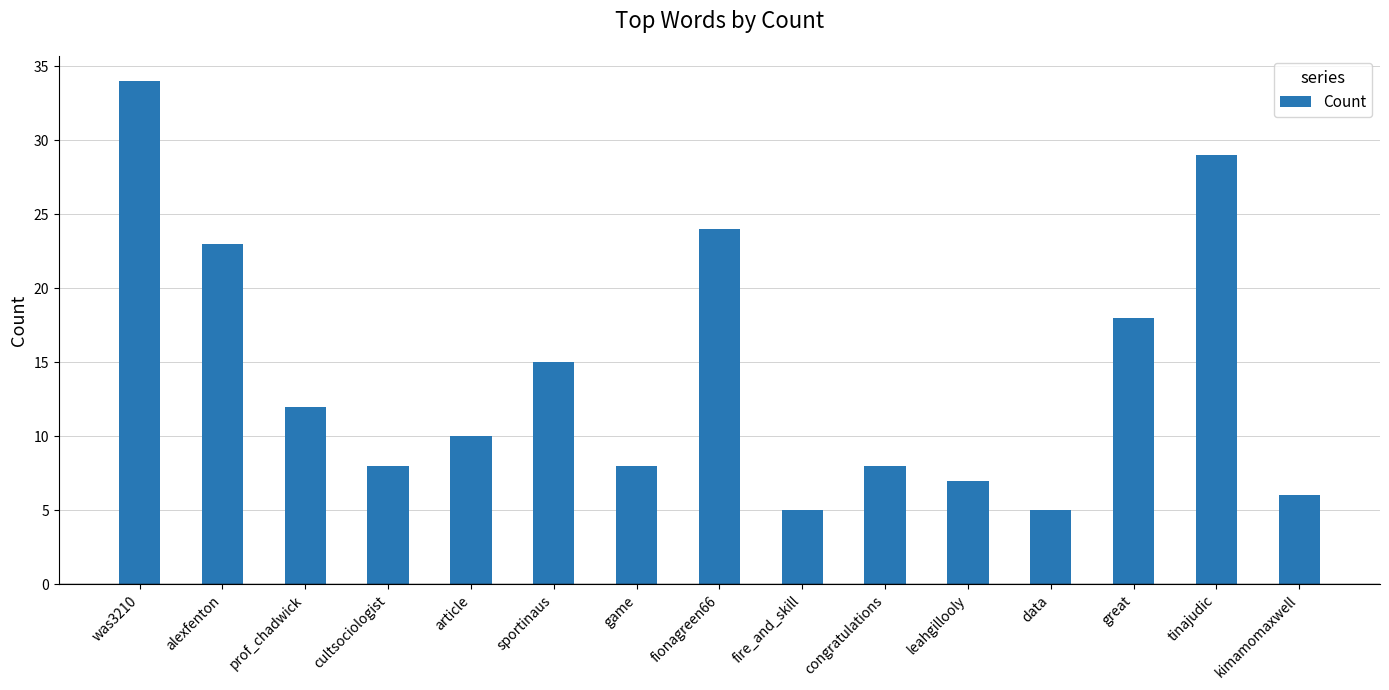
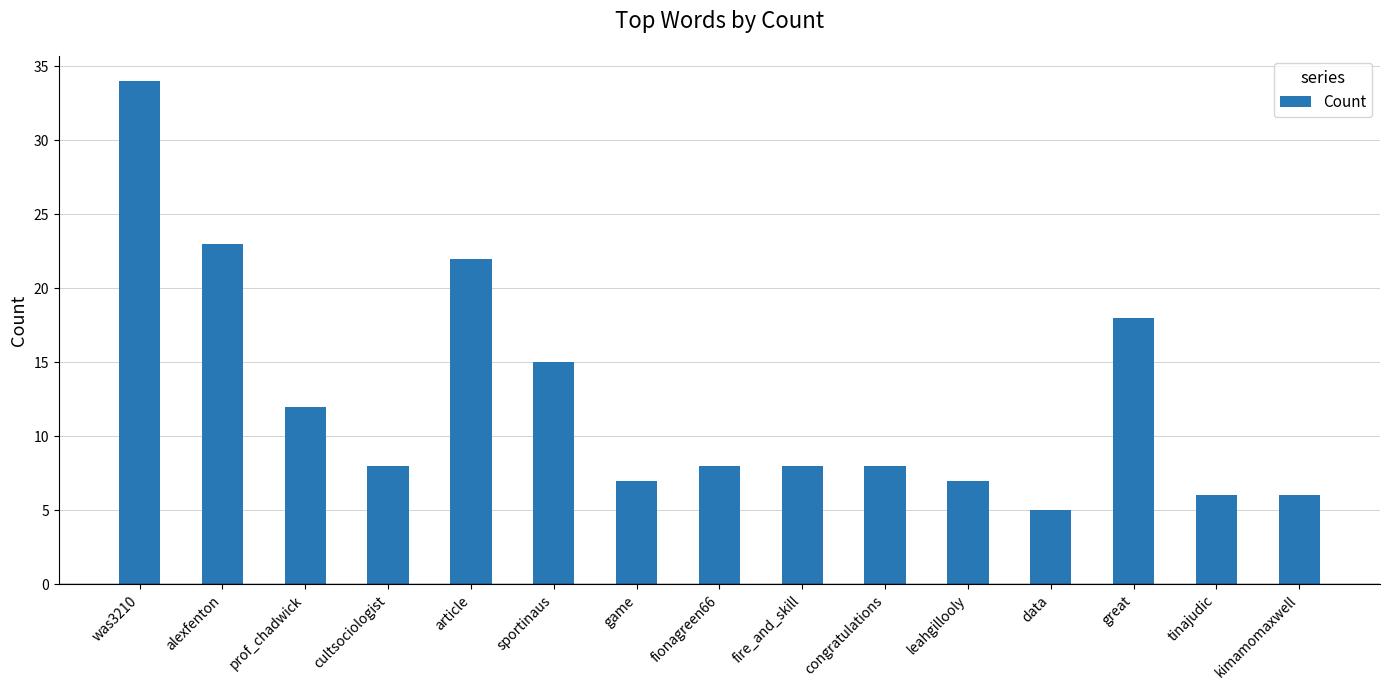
article: 10 -> 22
game: 8 -> 7
fionagreen66: 24 -> 8
fire_and_skill: 5 -> 8
tinajudic: 29 -> 6
